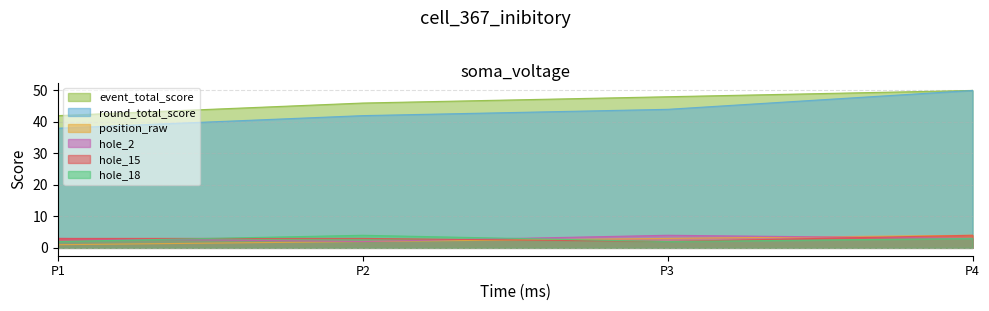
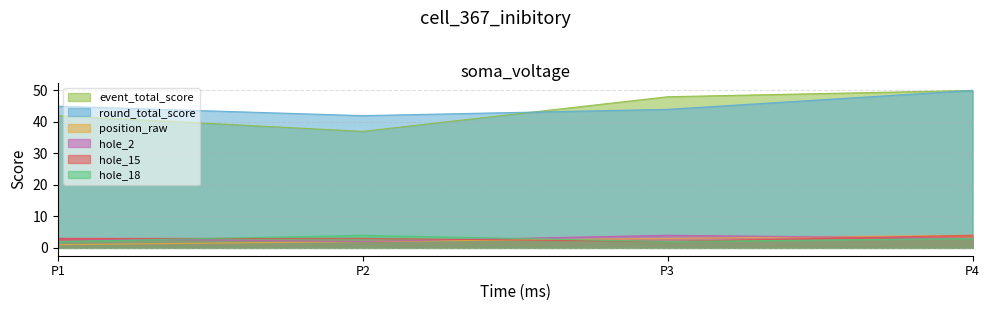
round_total_score, P1: 38 -> 45
event_total_score, P2: 46 -> 37
